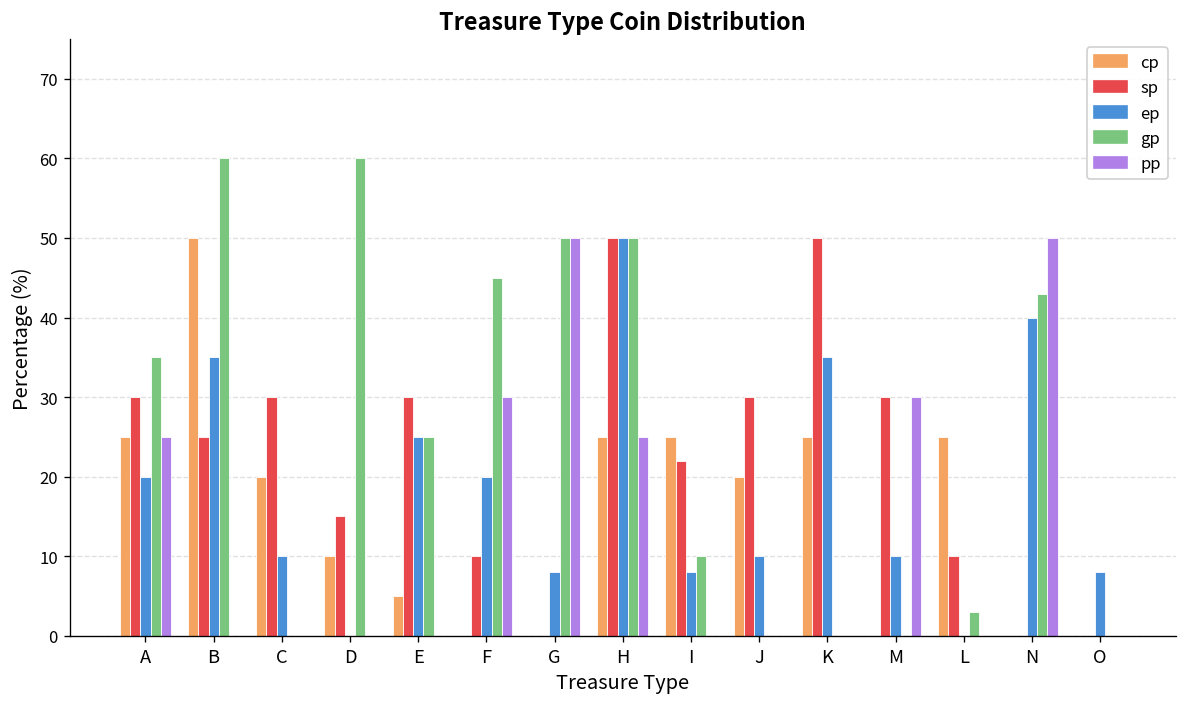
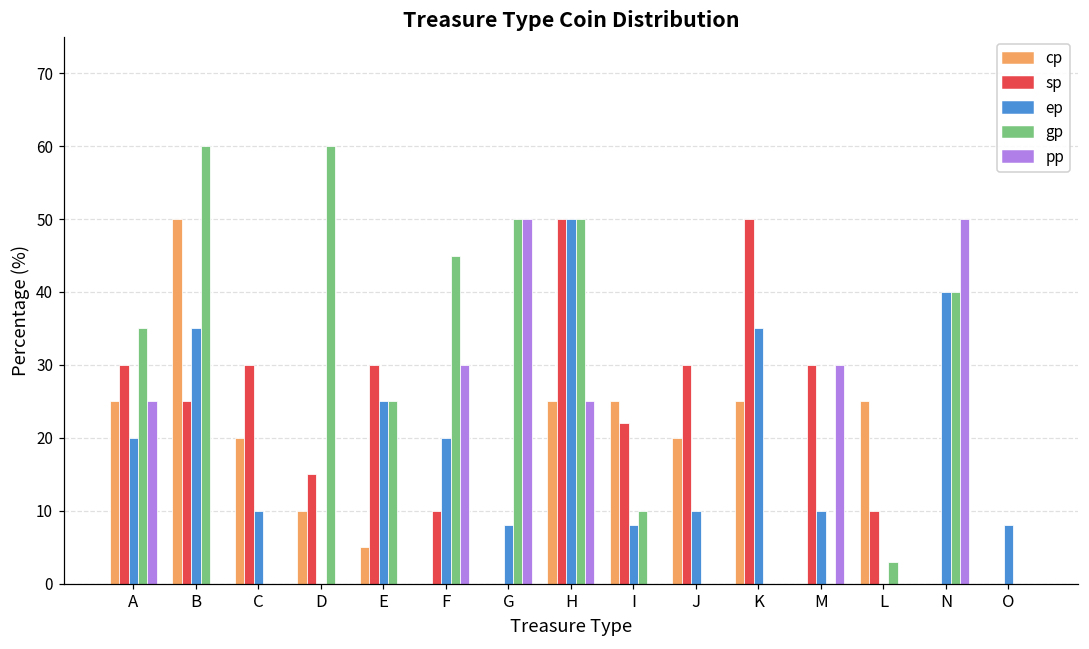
gp, N: 43 -> 40
